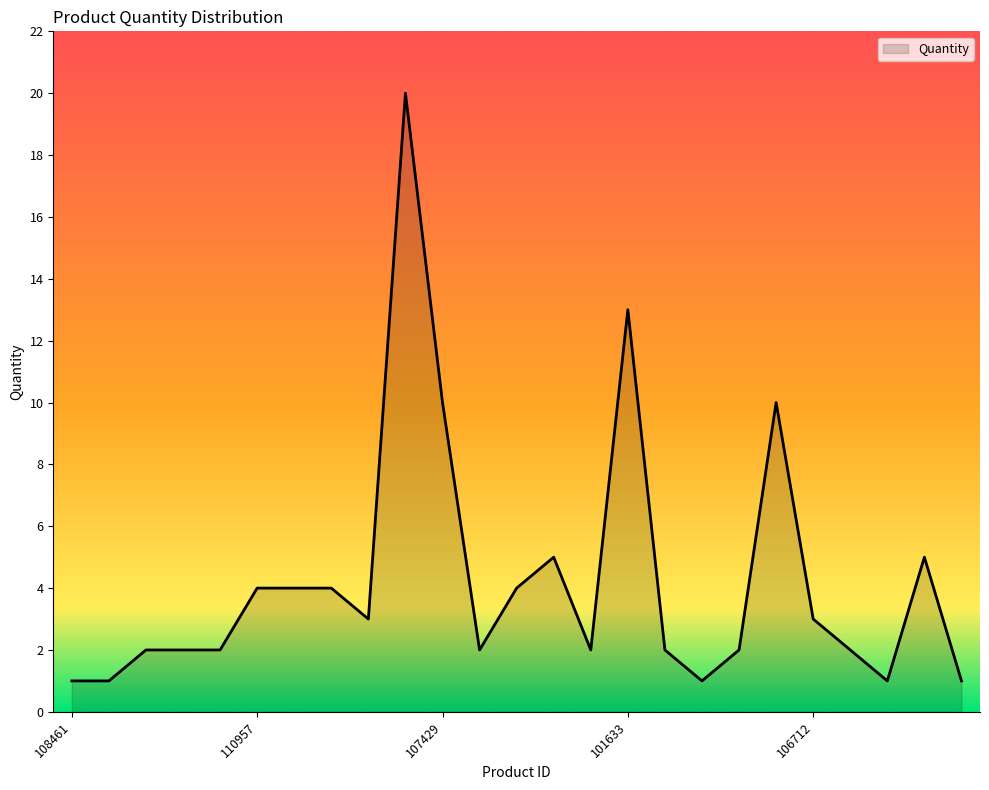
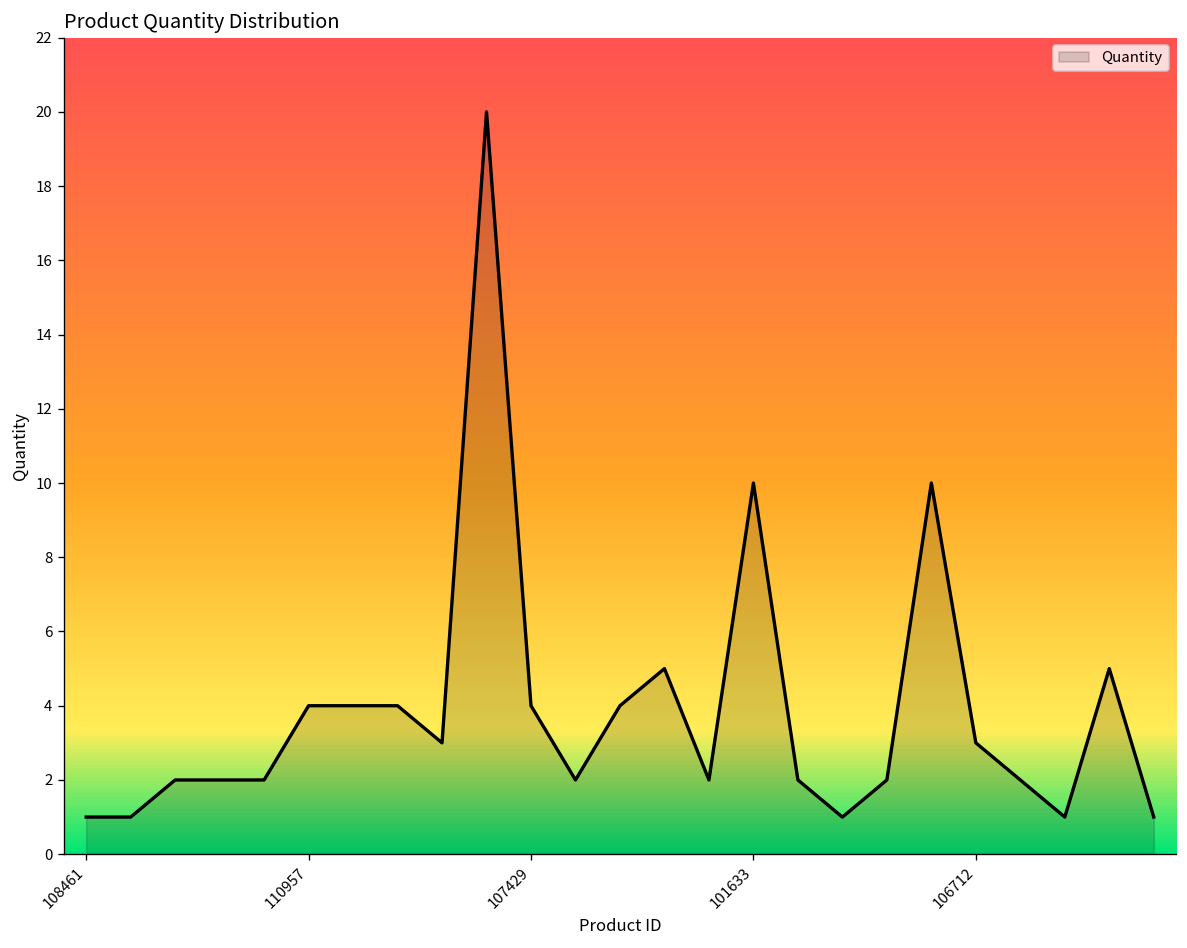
107429: 10 -> 4
101633: 13 -> 10
